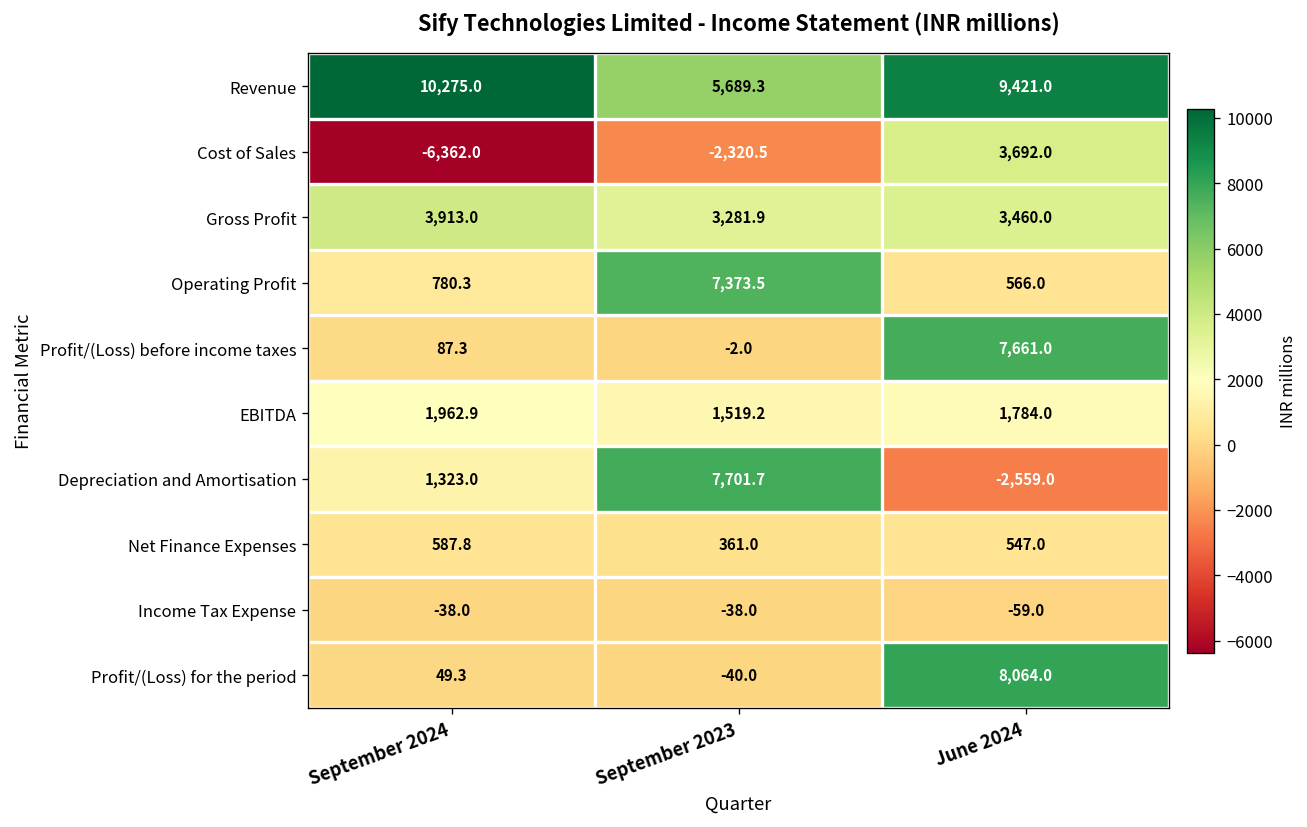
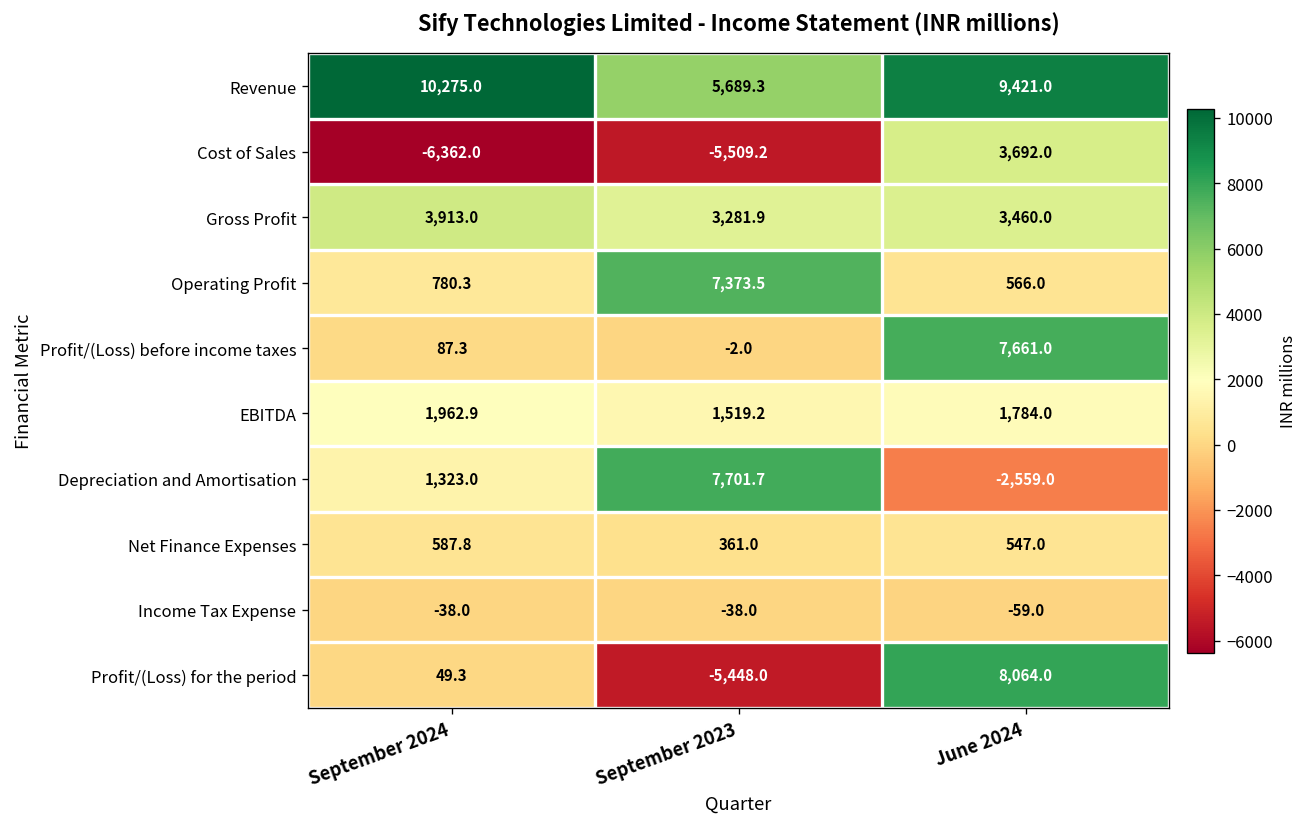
Cost of Sales, September 2023: -2,320.5 -> -5,509.2
Profit/(Loss) for the period, September 2023: -40.0 -> -5,448.0
